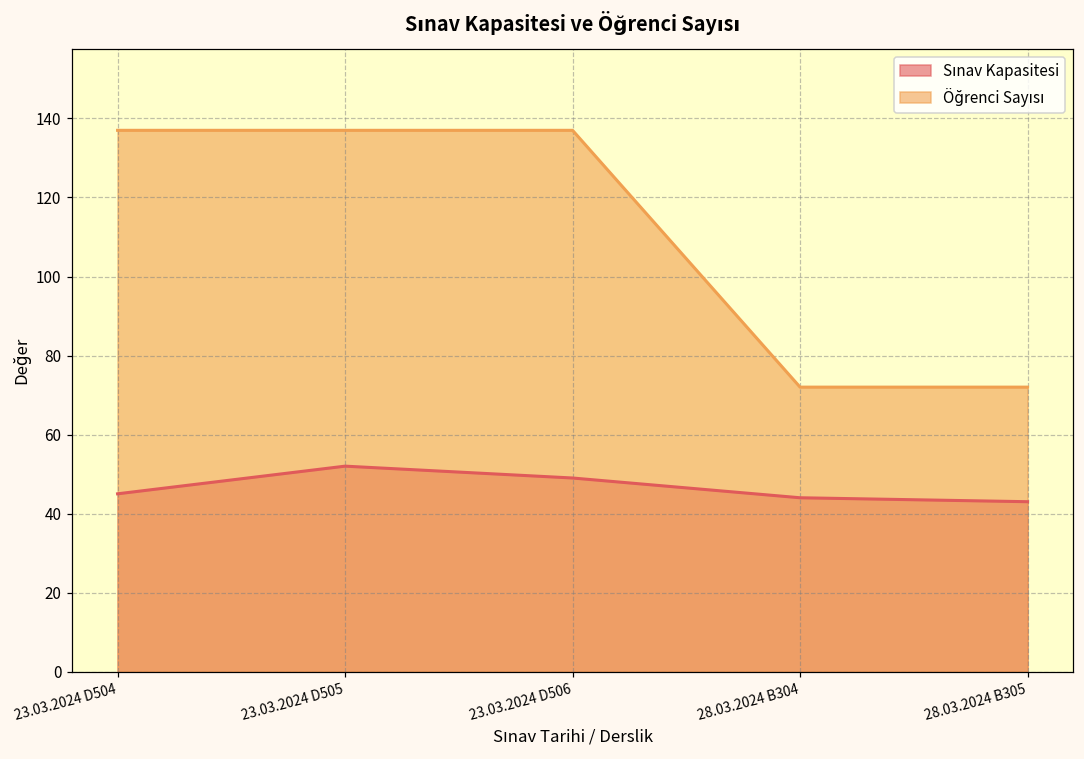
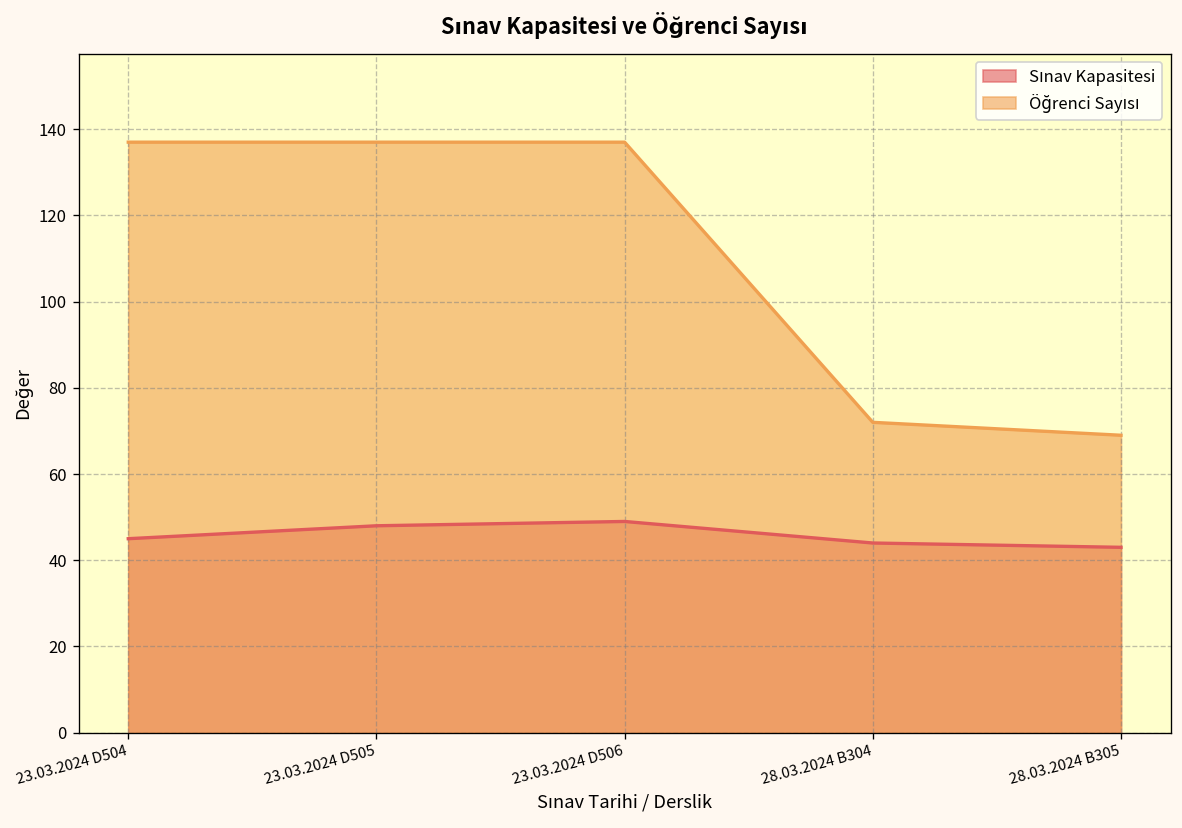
Sınav Kapasitesi, 23.03.2024 D505: 52 -> 48
Öğrenci Sayısı, 28.03.2024 B305: 72 -> 69
